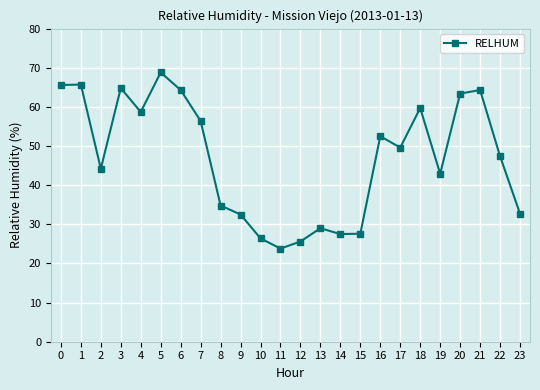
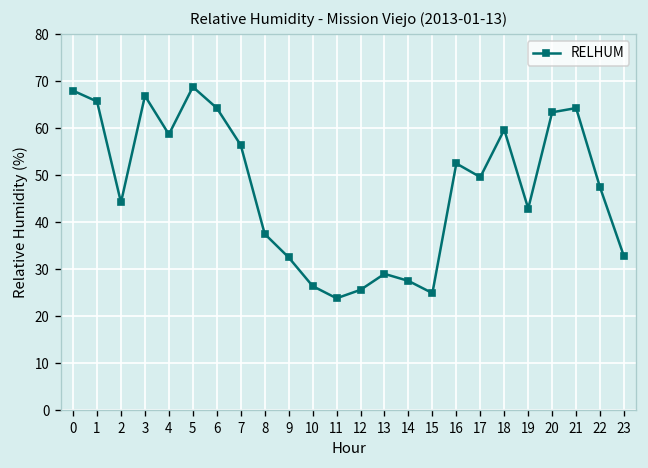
0: 66 -> 68
3: 65 -> 67
8: 35 -> 38
15: 28 -> 25
